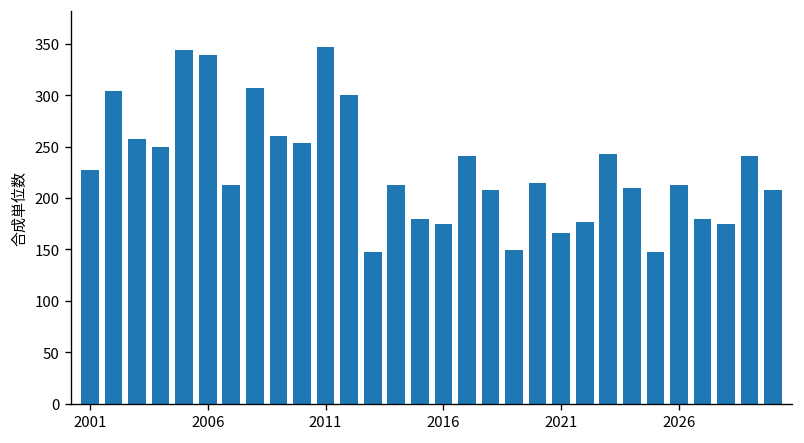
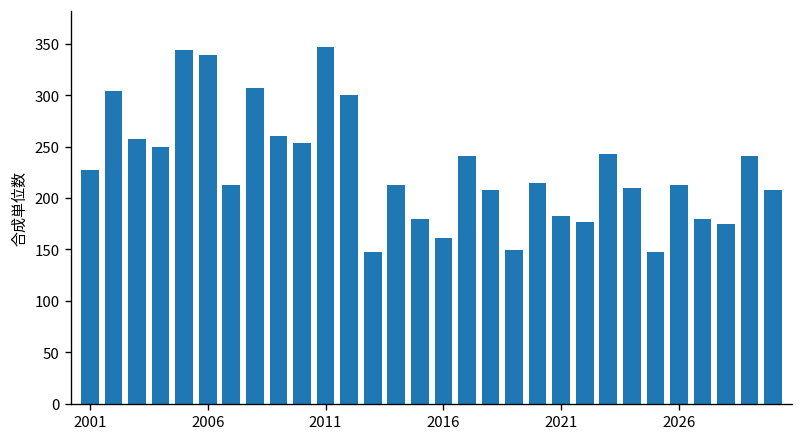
2016: 180 -> 160
2021: 170 -> 180
